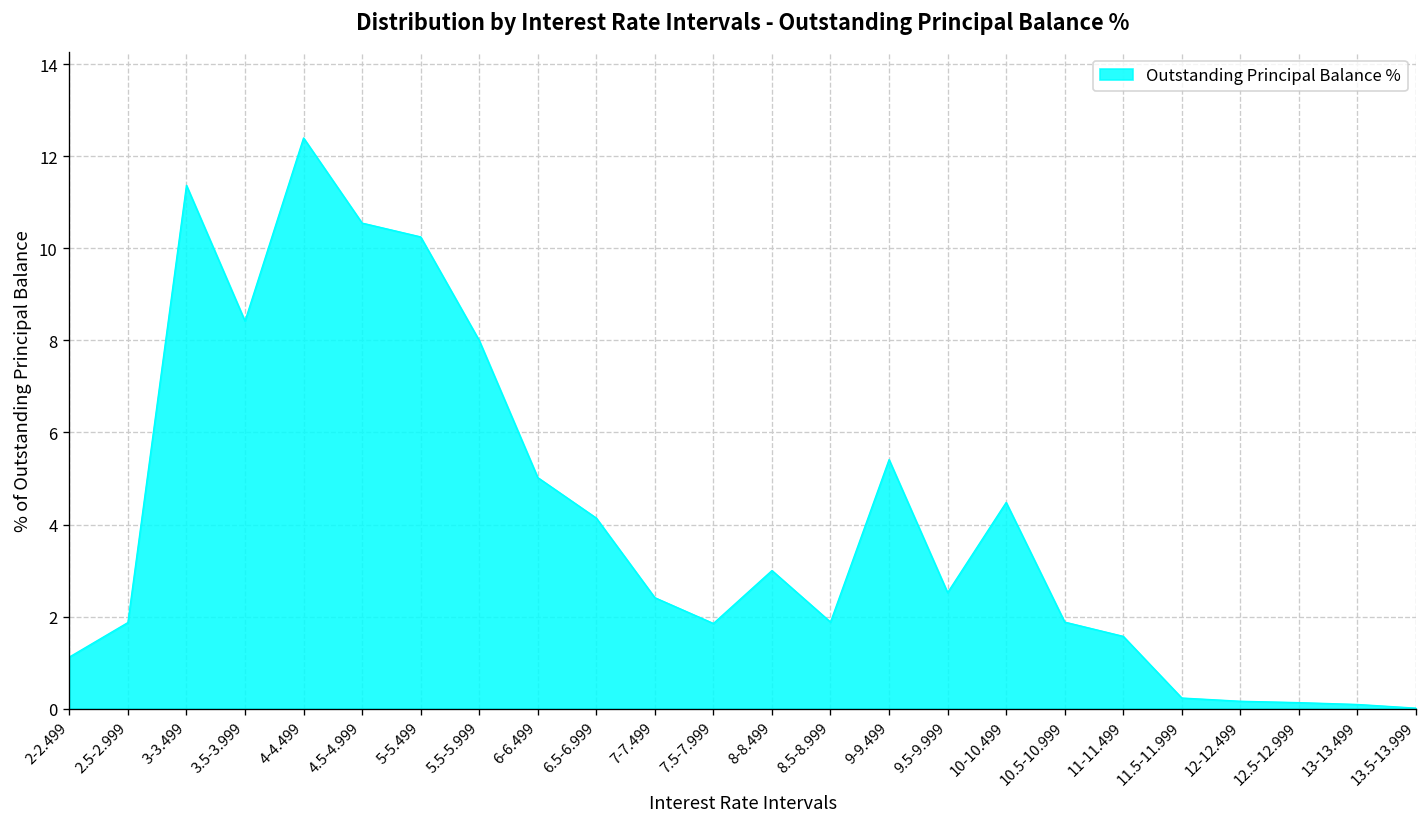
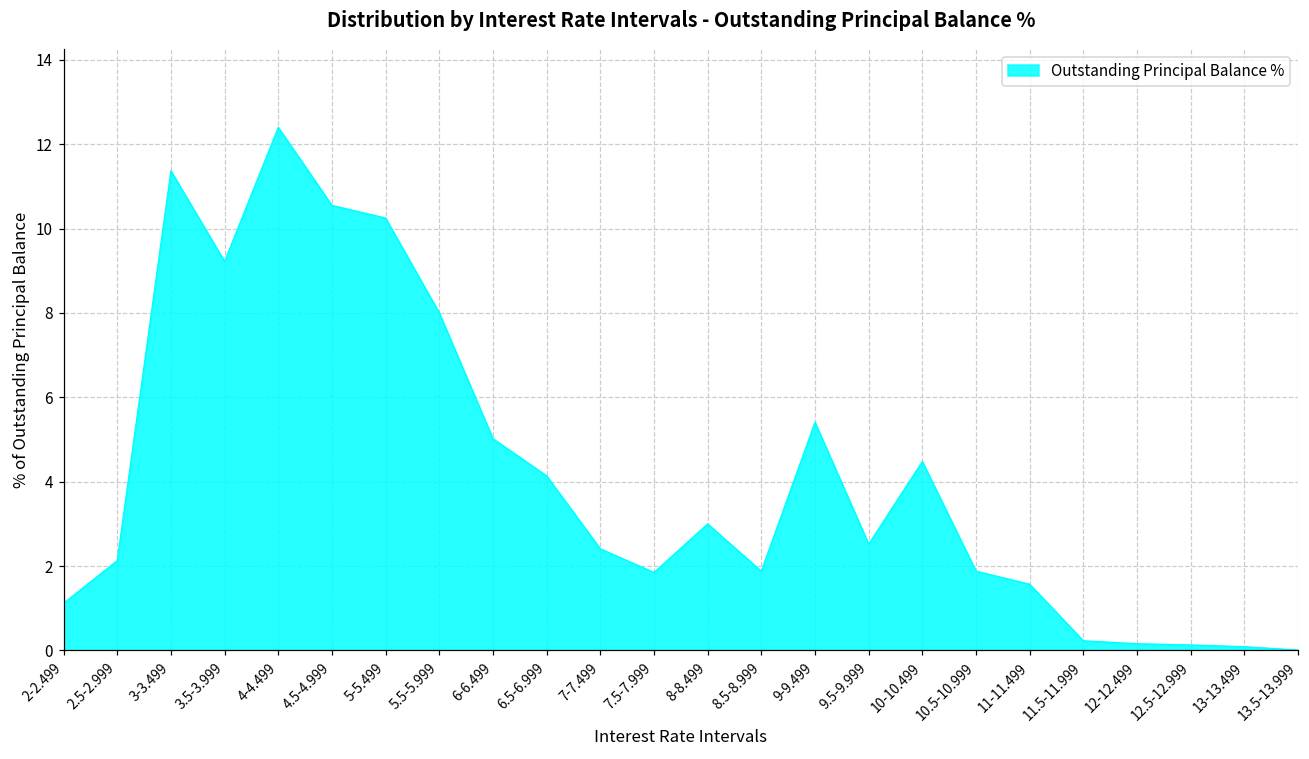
2.5-2.999: 1.9 -> 2.1
3.5-3.999: 8.4 -> 9.2
